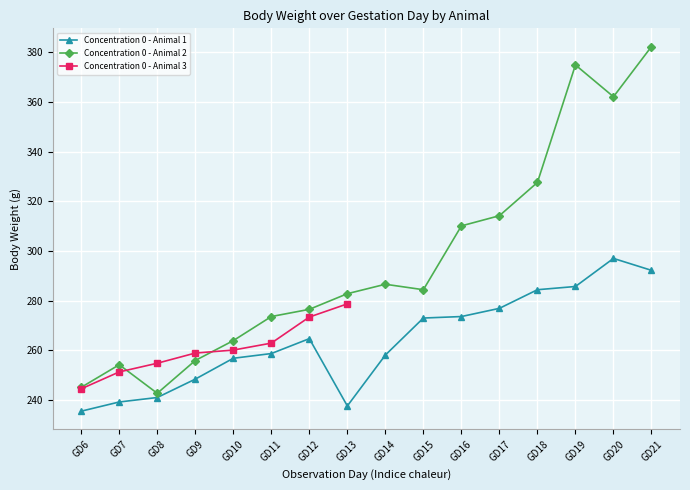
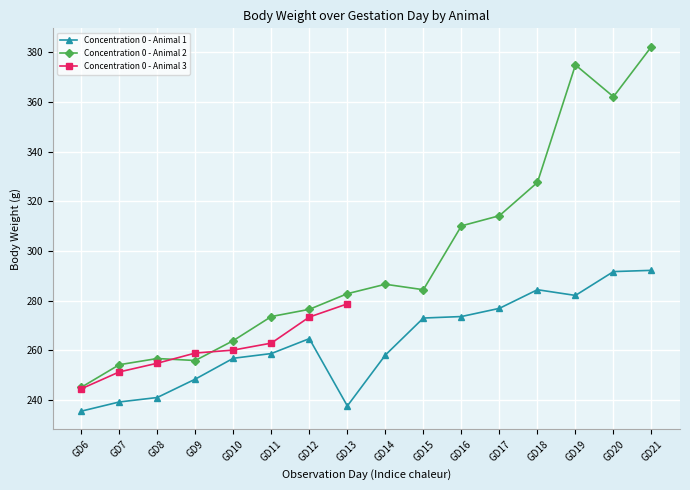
Concentration 0 - Animal 2, GD8: 243 -> 257
Concentration 0 - Animal 1, GD19: 286 -> 282
Concentration 0 - Animal 1, GD20: 297 -> 292
